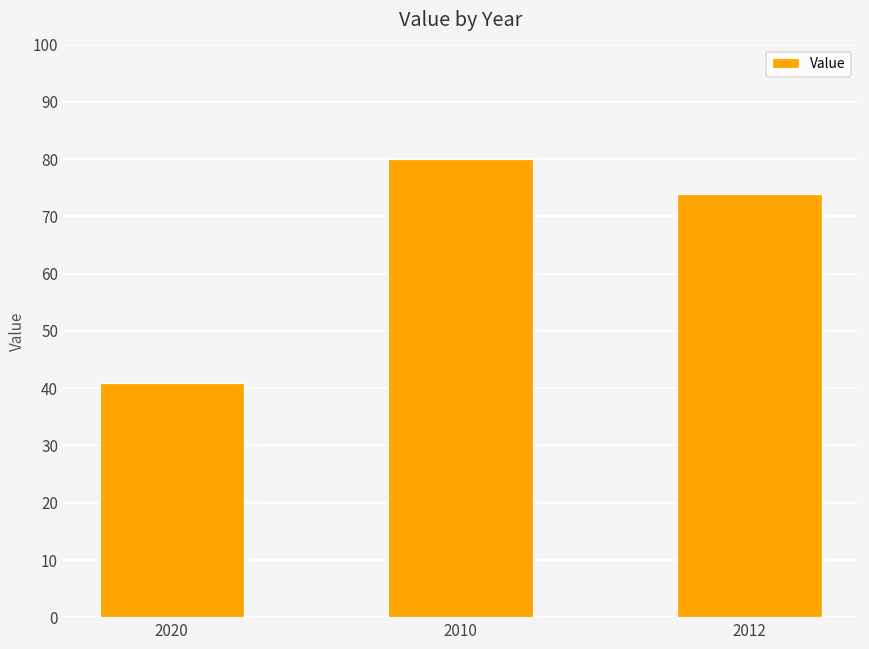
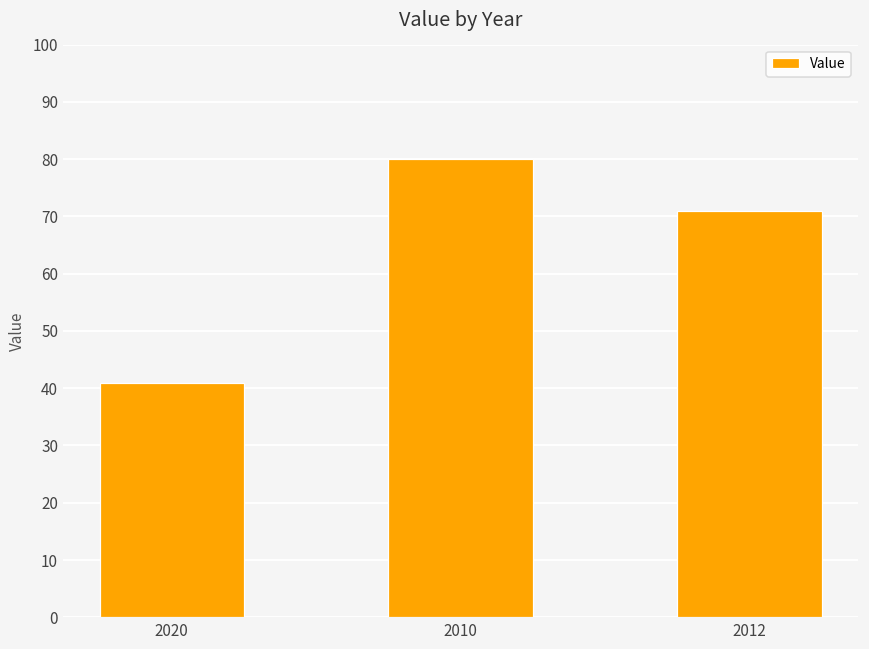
2012: 74 -> 71
